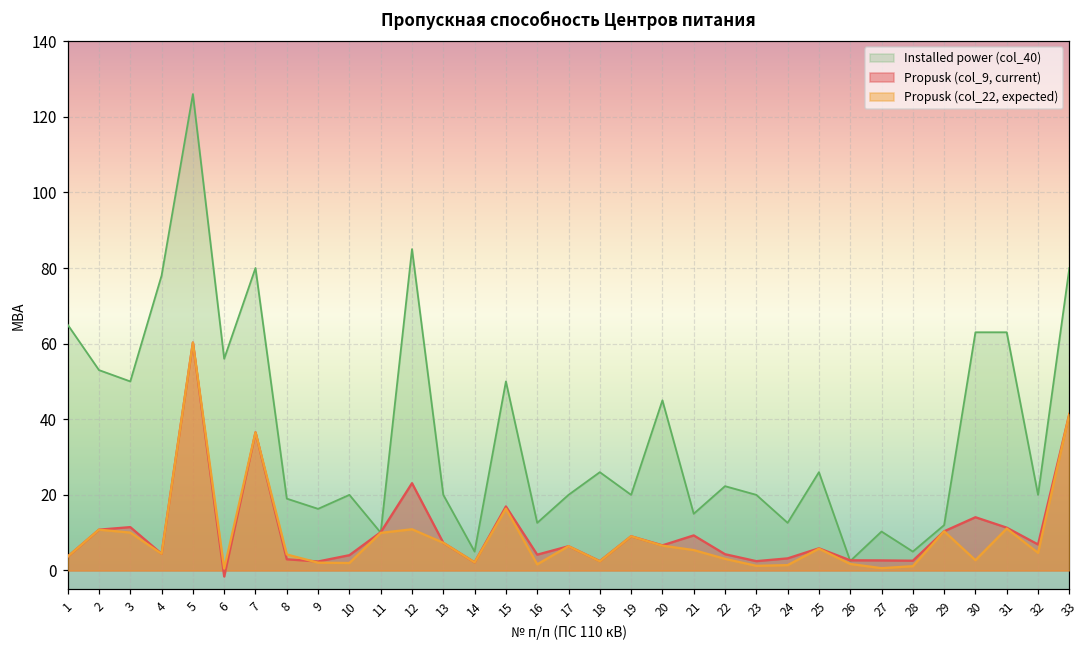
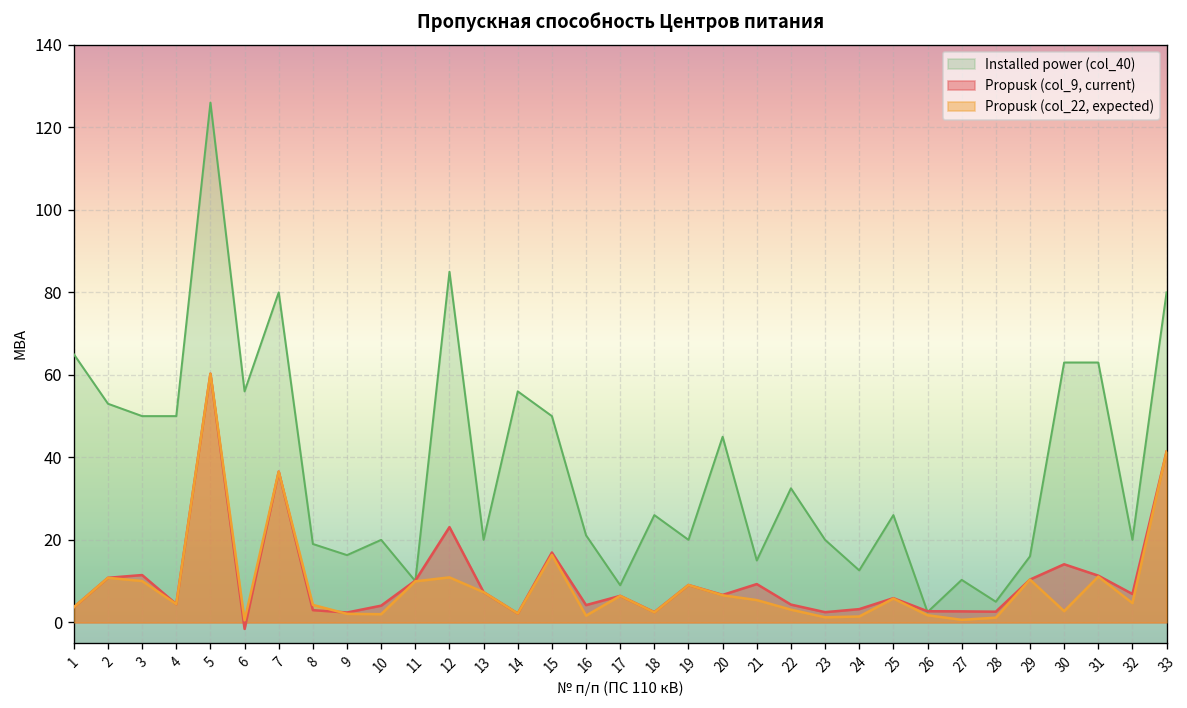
Installed power (col_40), 4: 78 -> 50
Installed power (col_40), 14: 5 -> 56
Installed power (col_40), 16: 13 -> 21
Installed power (col_40), 17: 20 -> 9
Installed power (col_40), 22: 22 -> 33
Installed power (col_40), 29: 12 -> 16
